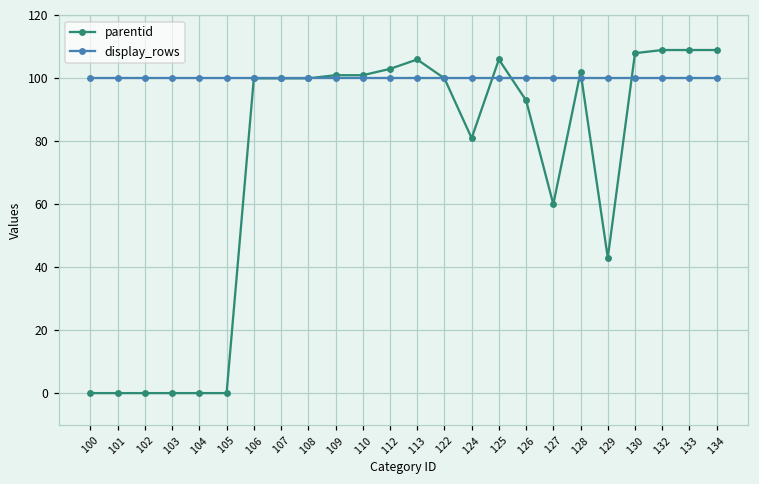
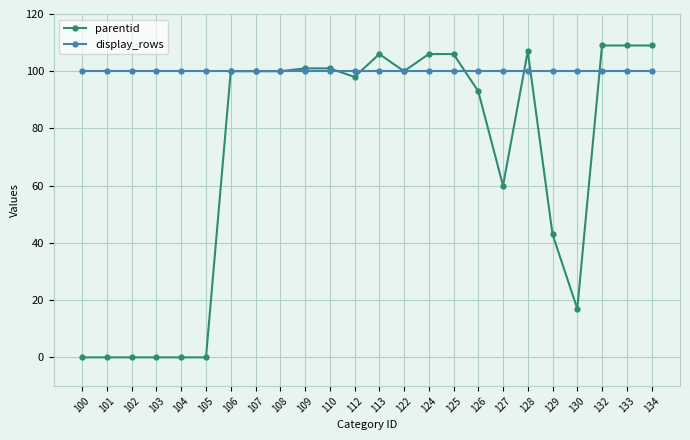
parentid, 112: 103 -> 98
parentid, 124: 81 -> 106
parentid, 128: 102 -> 107
parentid, 130: 108 -> 17
